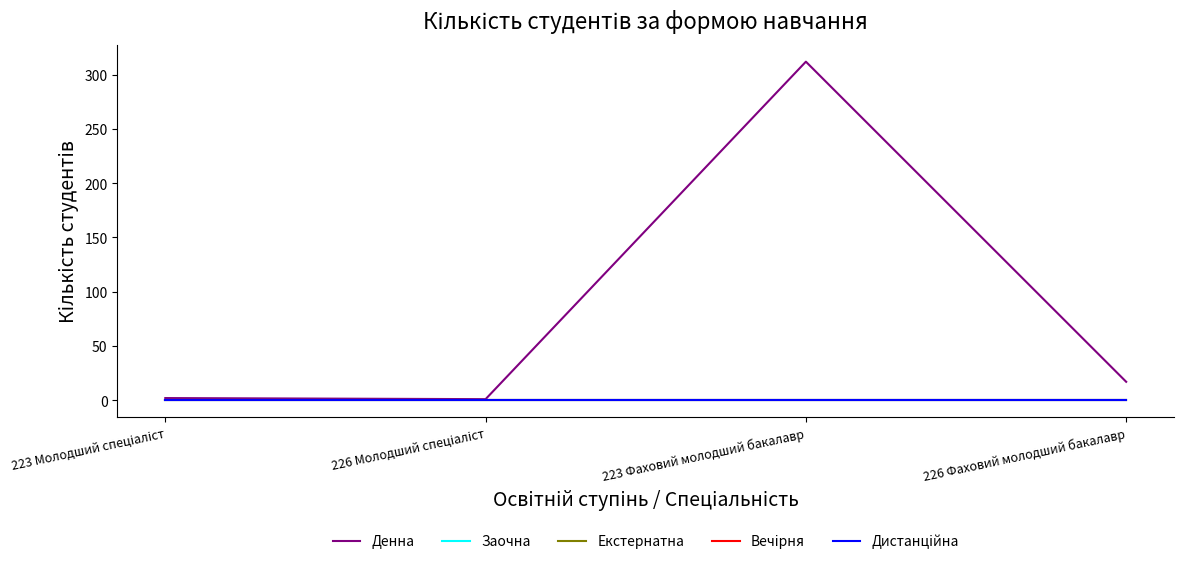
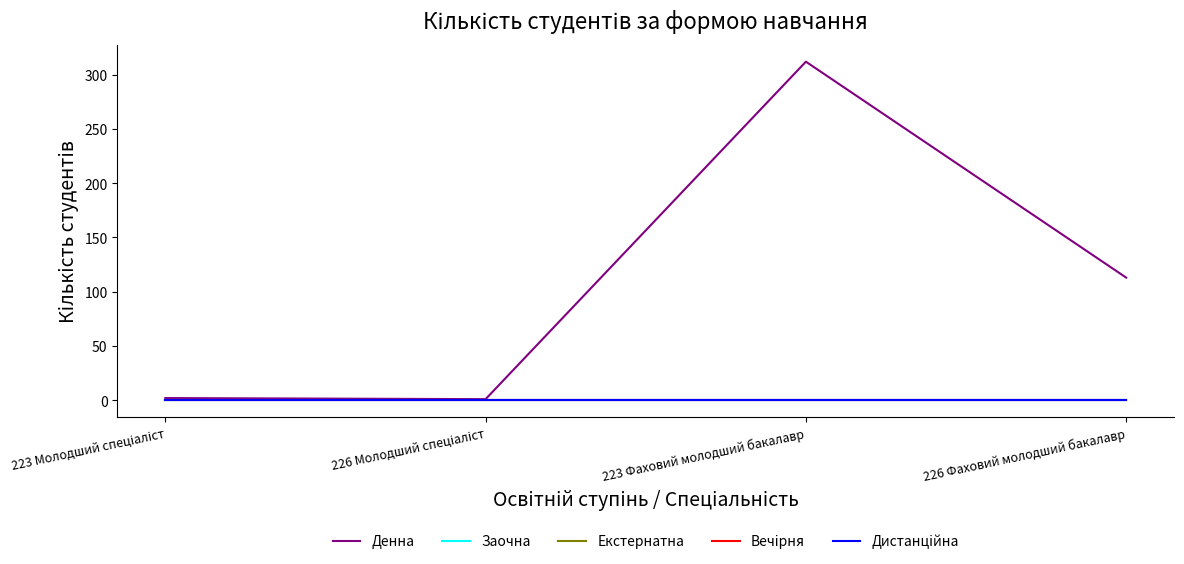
Денна, 226 Фаховий молодший бакалавр: 17 -> 113
